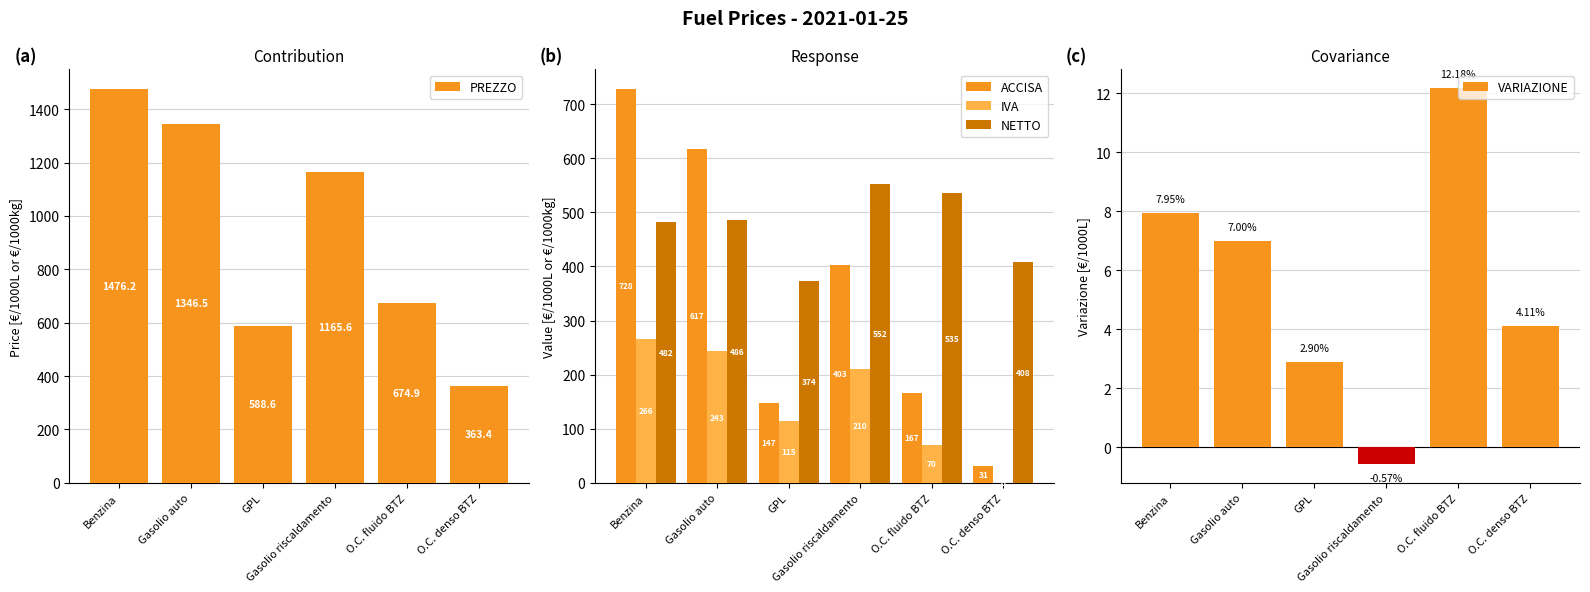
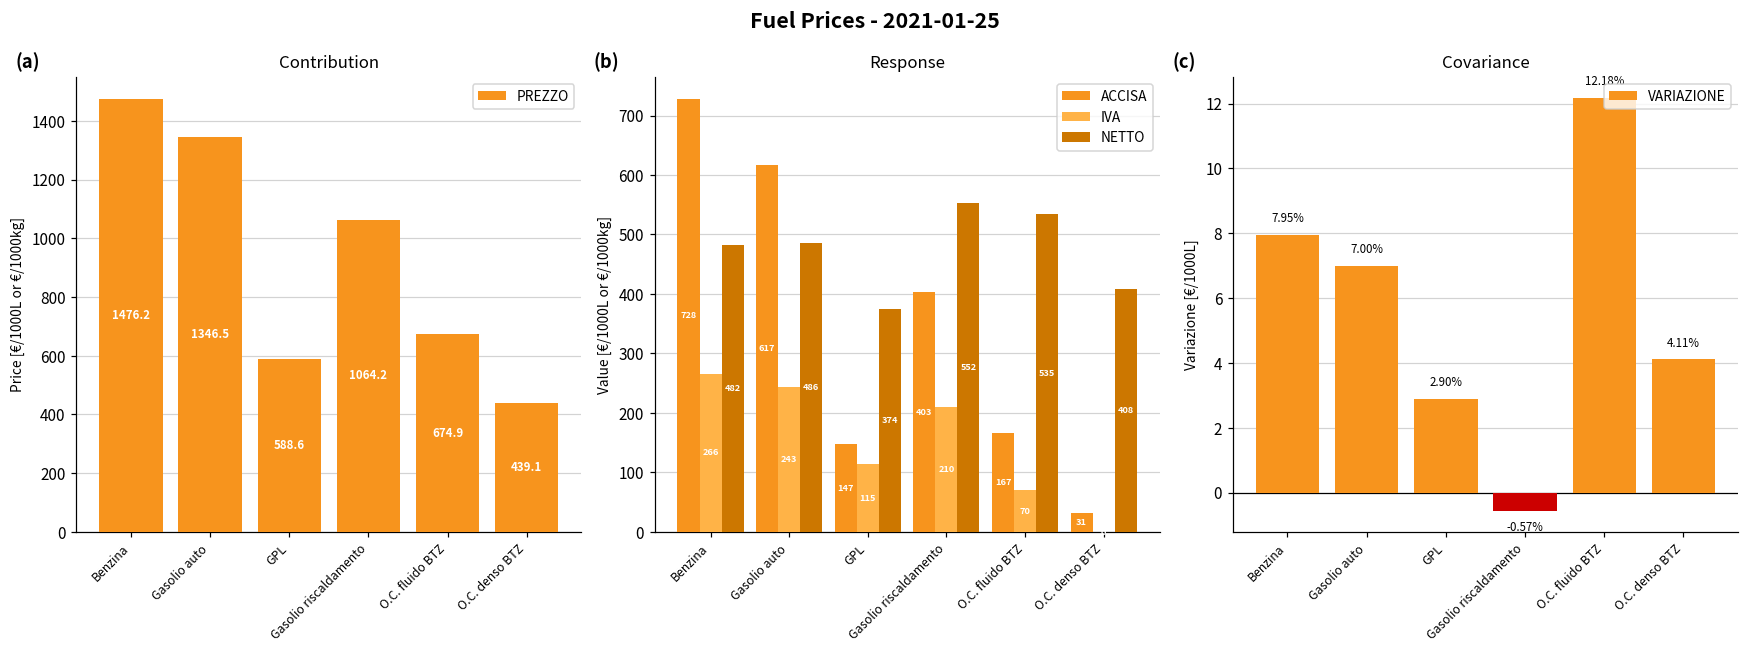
Contribution, Gasolio riscaldamento: 1165.6 -> 1064.2
Contribution, O.C. denso BTZ: 363.4 -> 439.1
